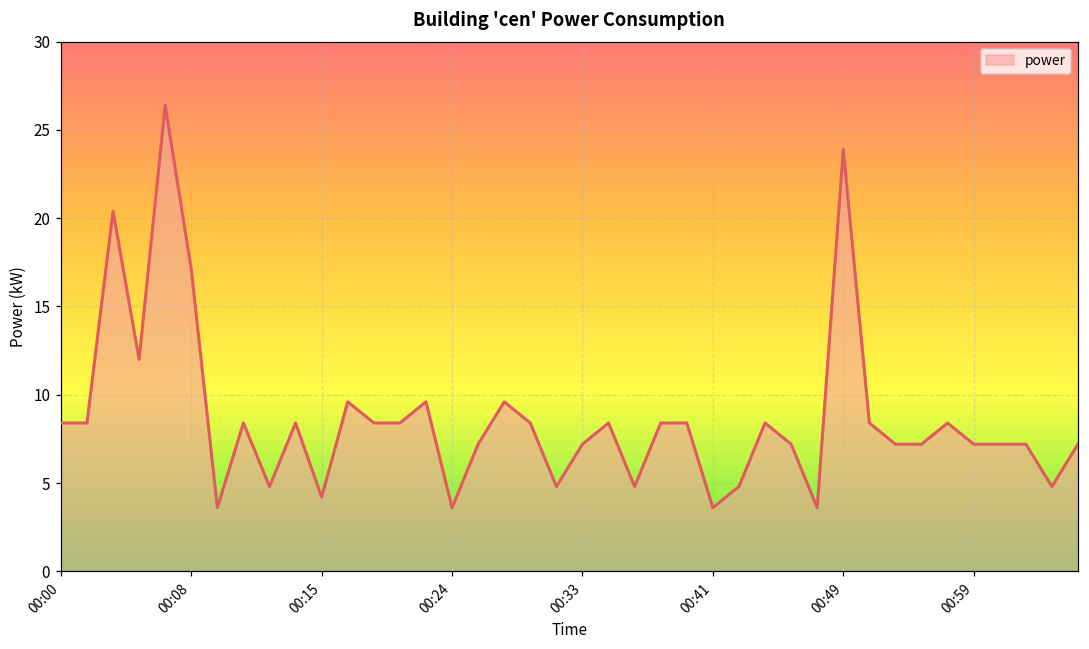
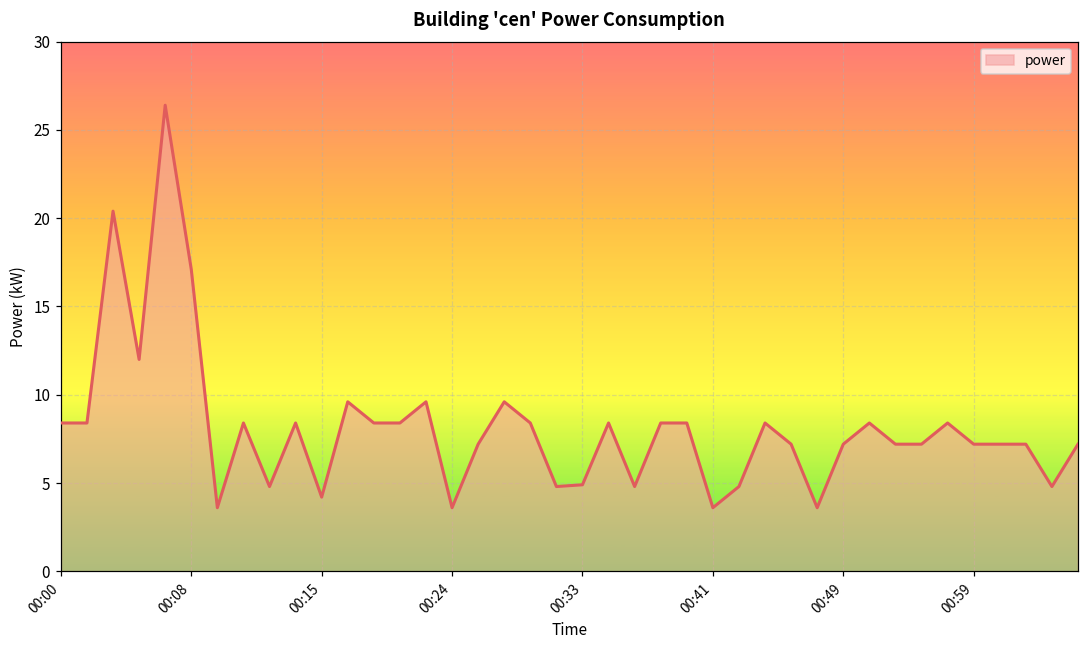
00:33: 7.2 -> 4.9
00:49: 23.9 -> 7.2
